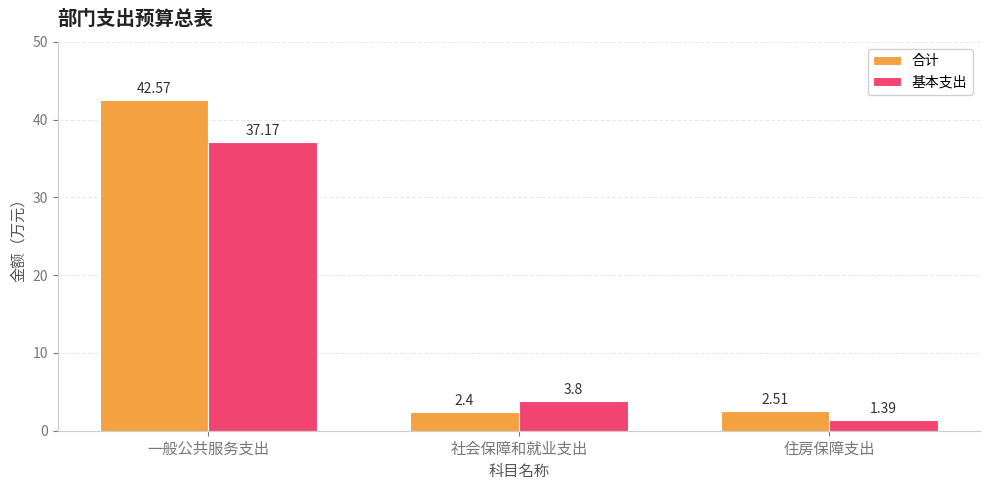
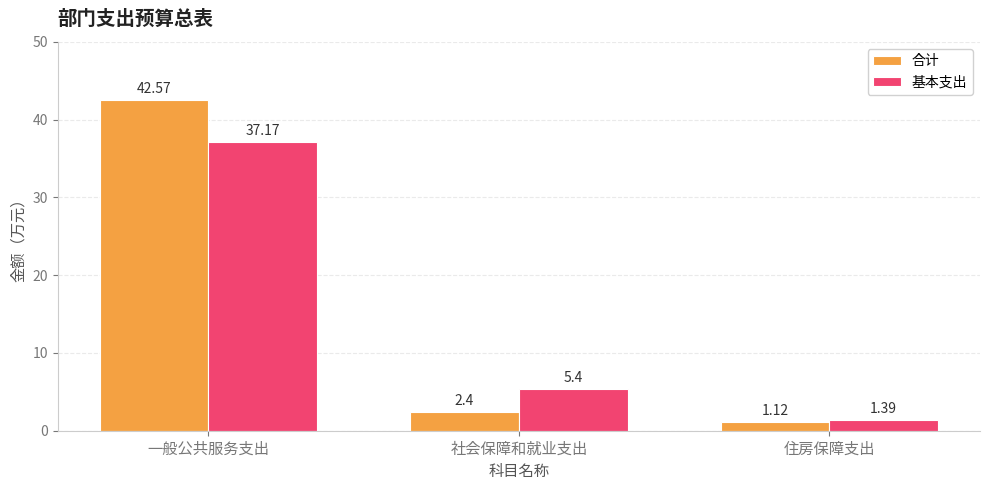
基本支出, 社会保障和就业支出: 3.8 -> 5.4
合计, 住房保障支出: 2.51 -> 1.12
